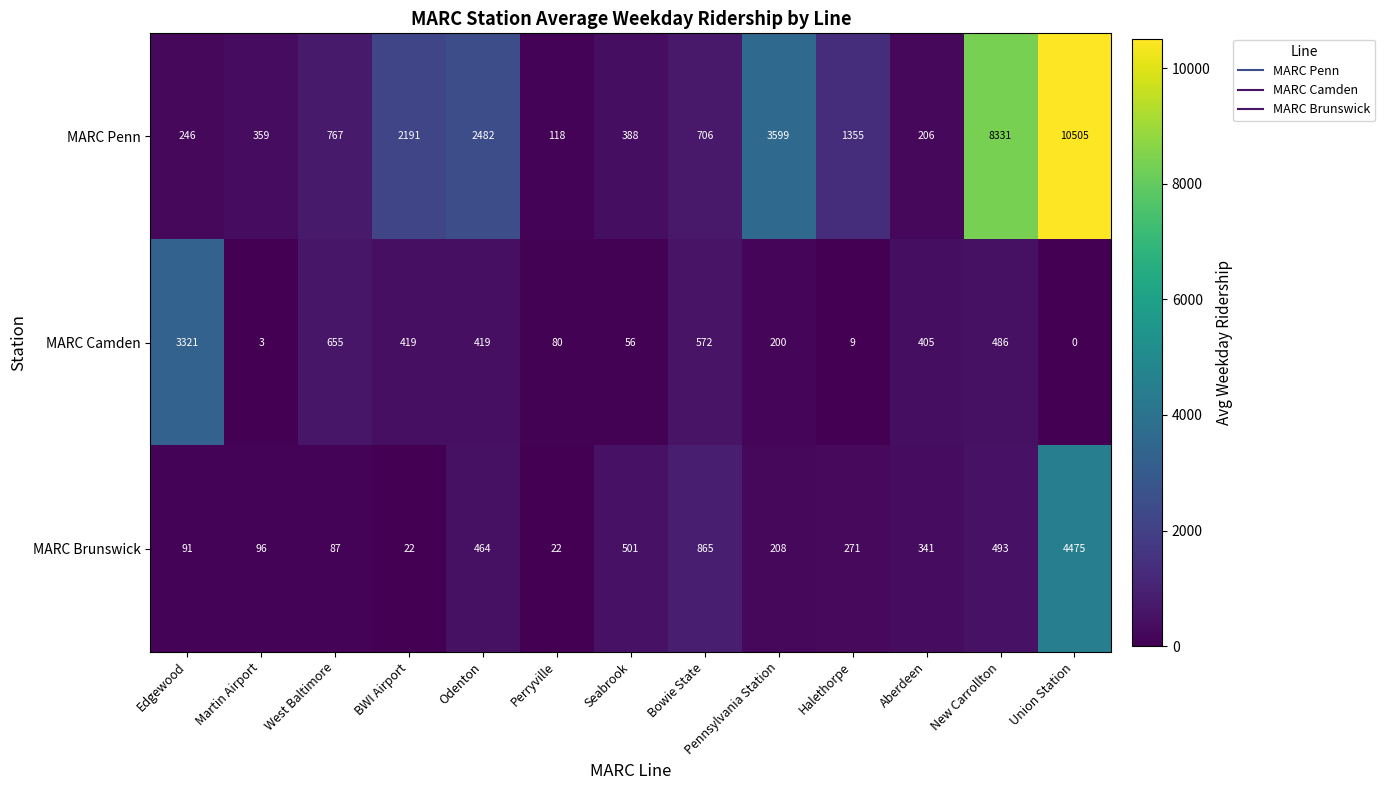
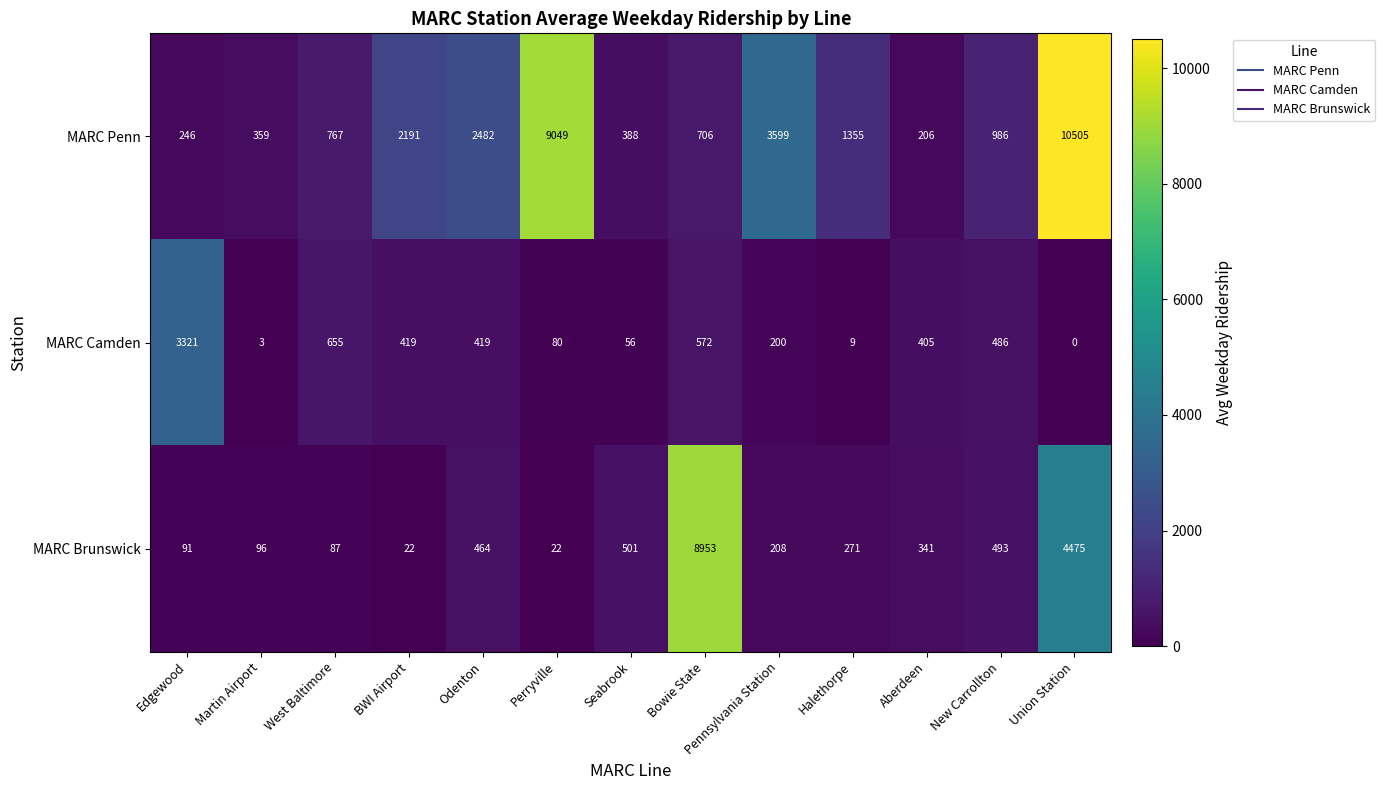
MARC Penn, Perryville: 118 -> 9049
MARC Penn, New Carrollton: 8331 -> 986
MARC Brunswick, Bowie State: 865 -> 8953
